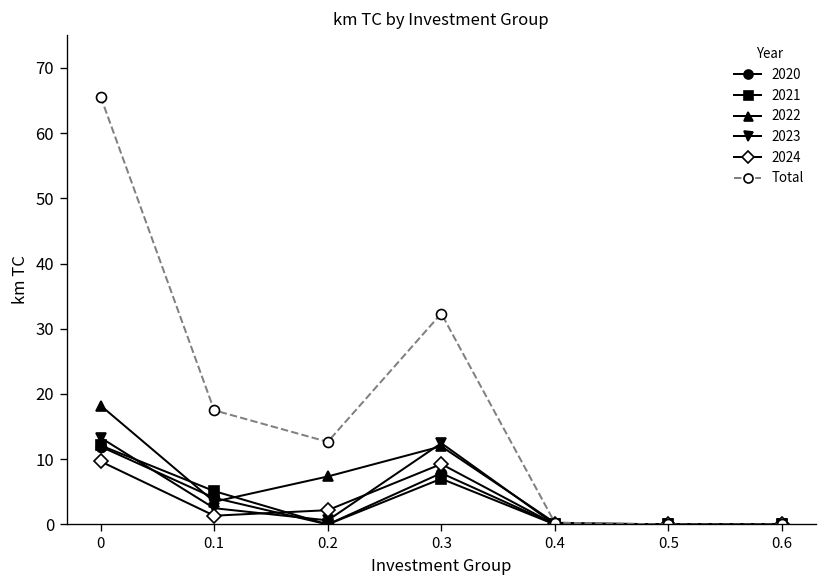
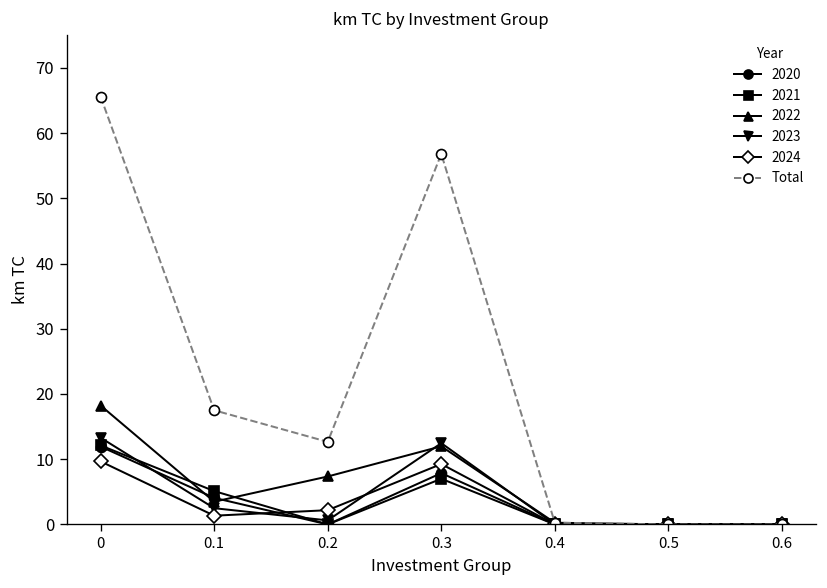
Total, 0.3: 32 -> 57
